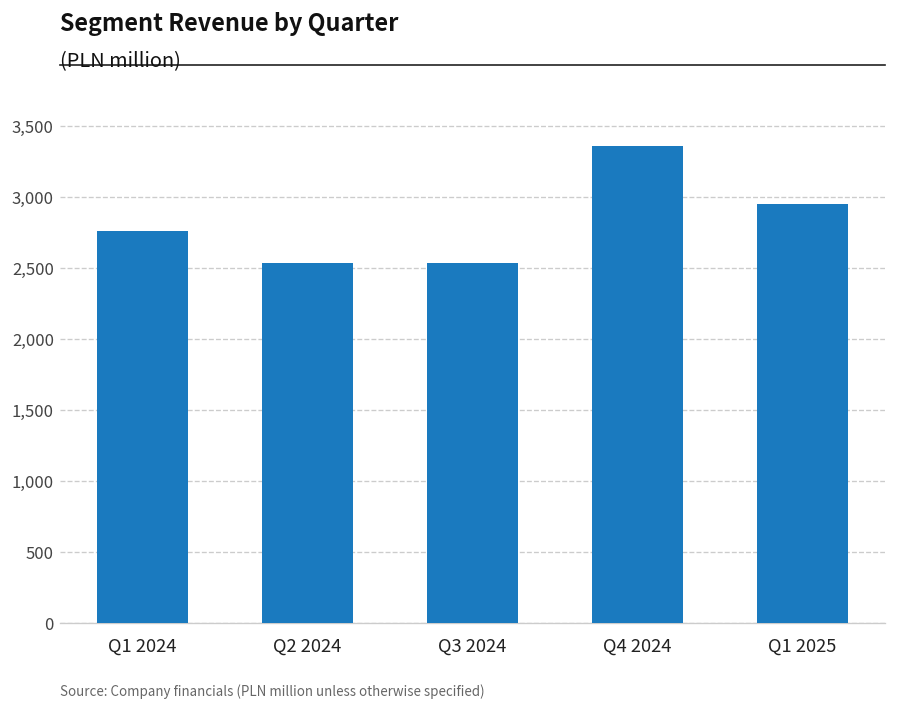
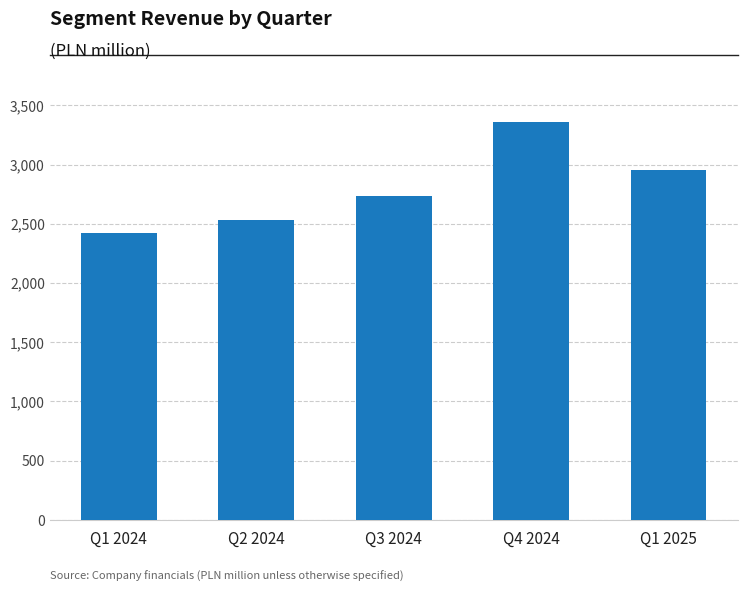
Q1 2024: 2,760 -> 2,430
Q3 2024: 2,540 -> 2,740
